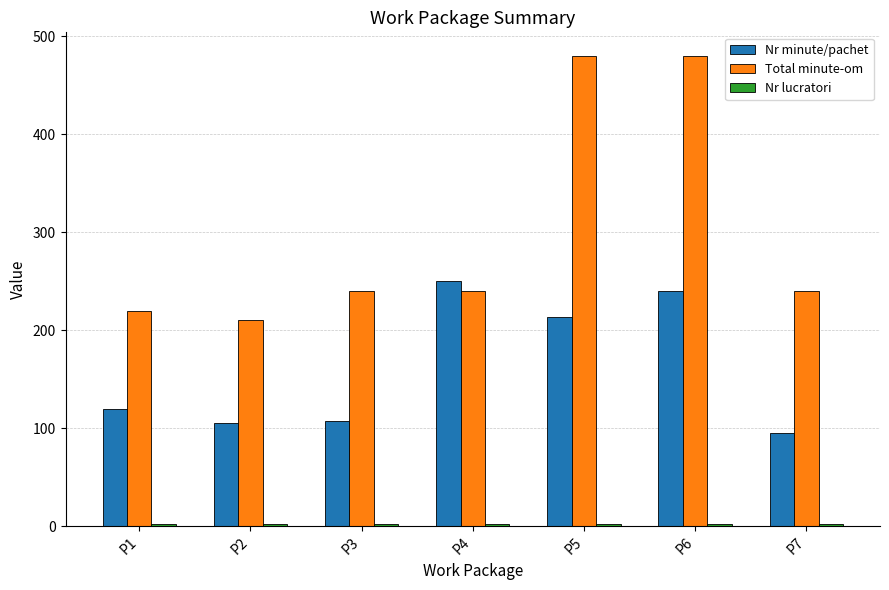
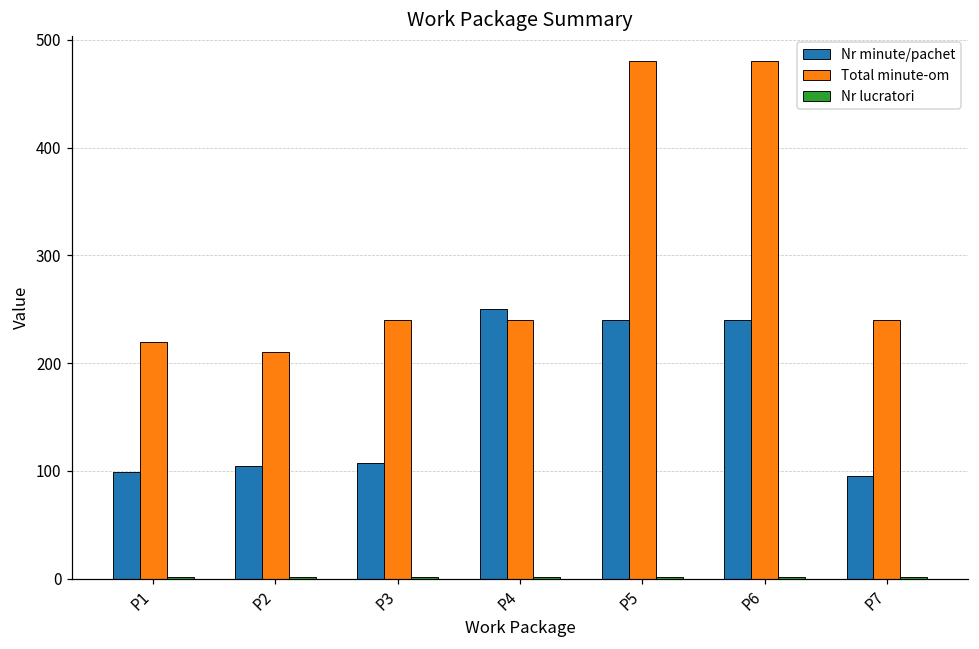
Nr minute/pachet, P1: 120 -> 100
Nr minute/pachet, P5: 210 -> 240
